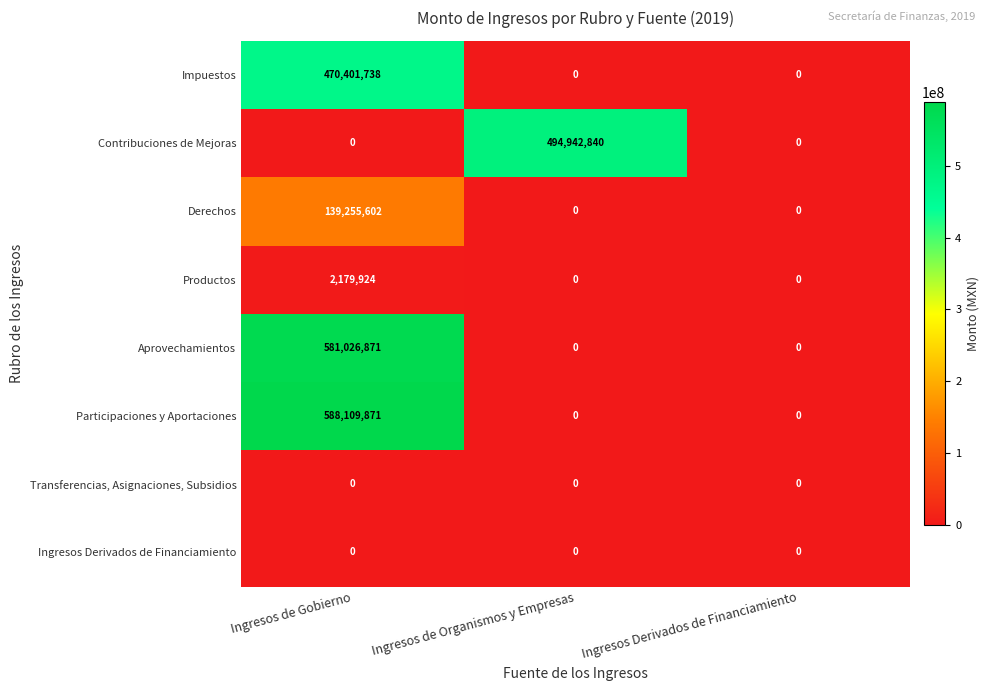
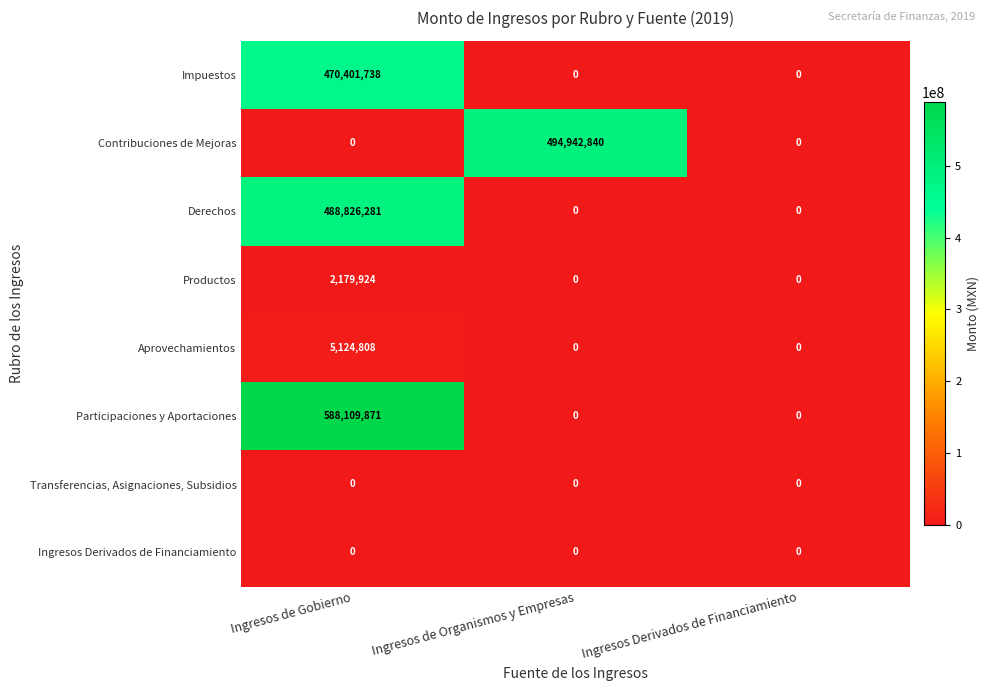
Derechos, Ingresos de Gobierno: 139,255,602 -> 488,826,281
Aprovechamientos, Ingresos de Gobierno: 581,026,871 -> 5,124,808
